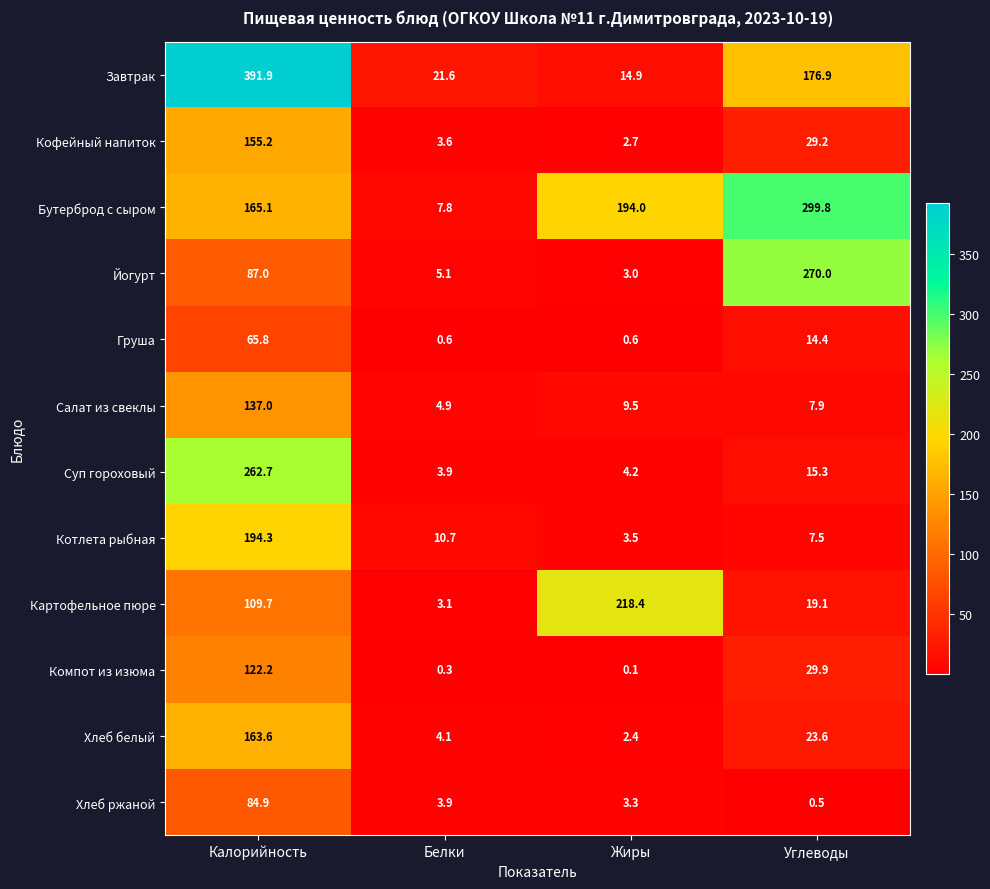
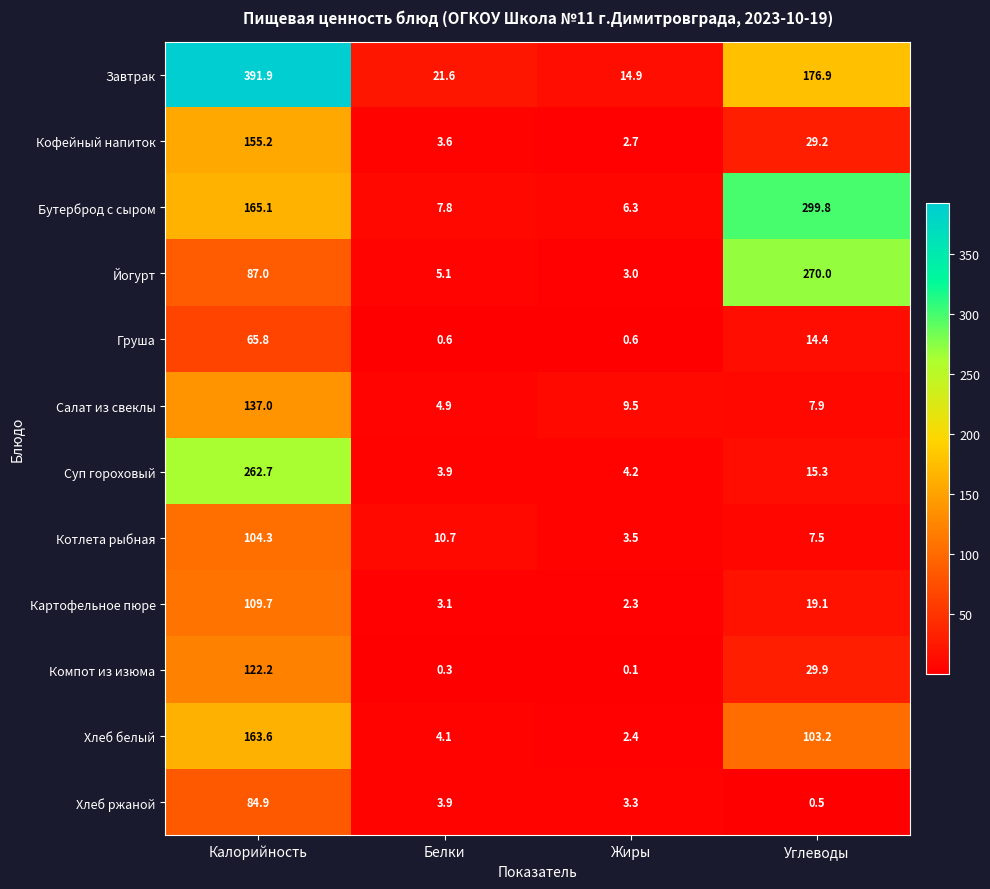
Бутерброд с сыром, Жиры: 194.0 -> 6.3
Котлета рыбная, Калорийность: 194.3 -> 104.3
Картофельное пюре, Жиры: 218.4 -> 2.3
Хлеб белый, Углеводы: 23.6 -> 103.2
